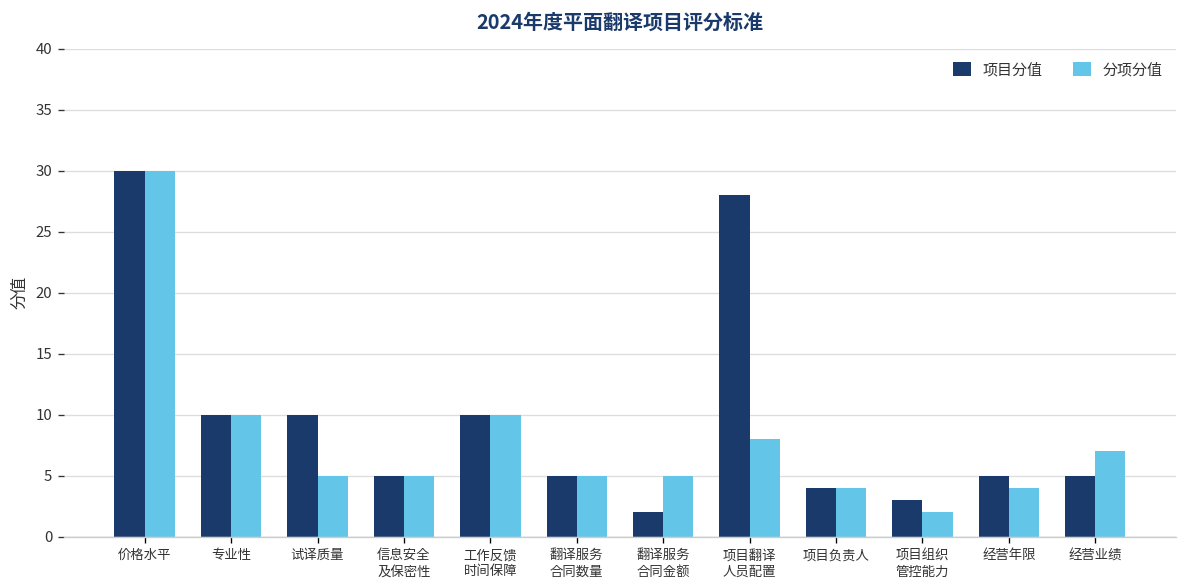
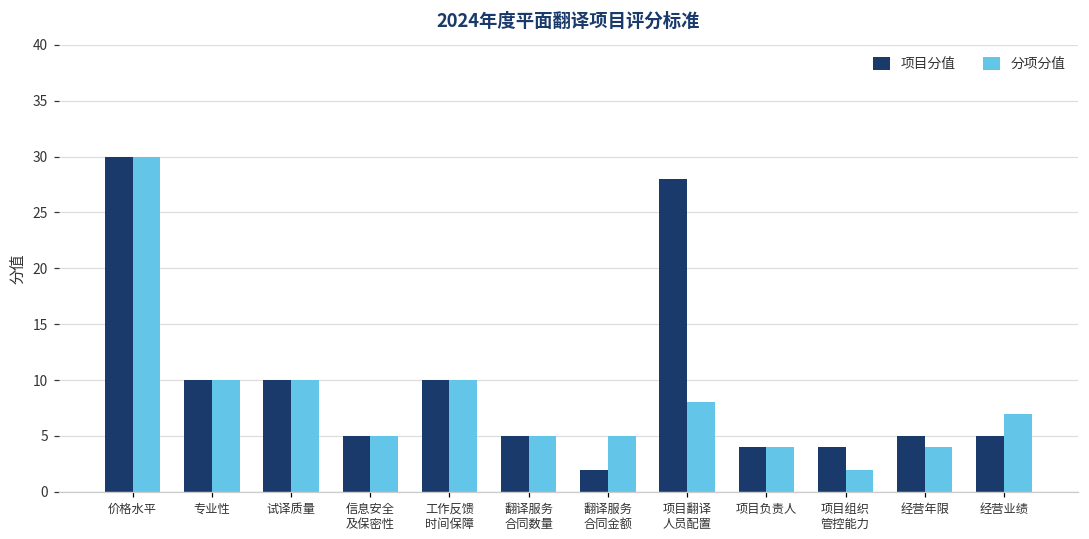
分项分值, 试译质量: 5 -> 10
项目分值, 项目组织 管控能力: 3 -> 4
